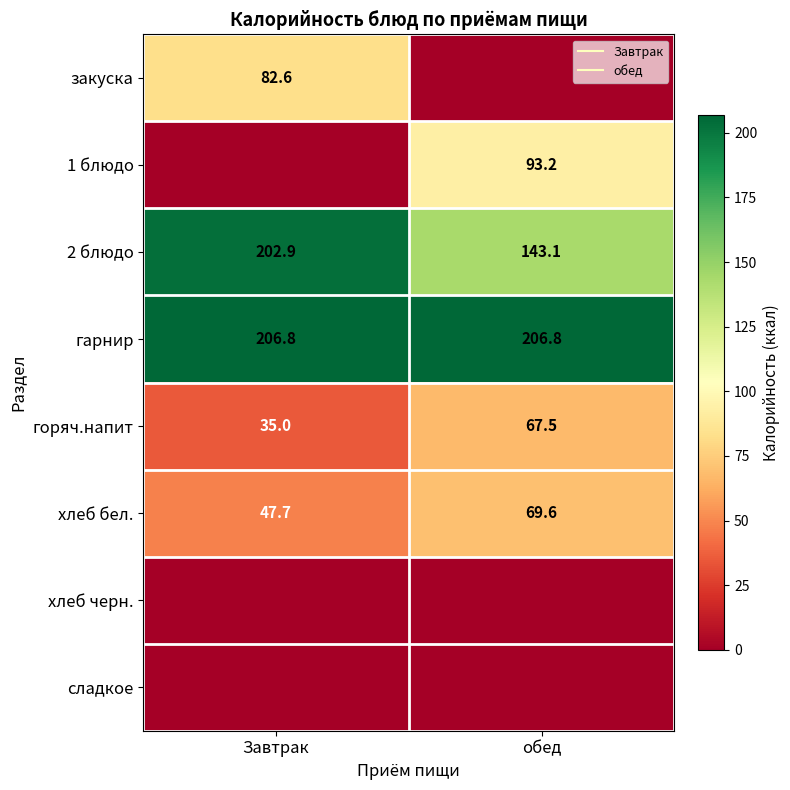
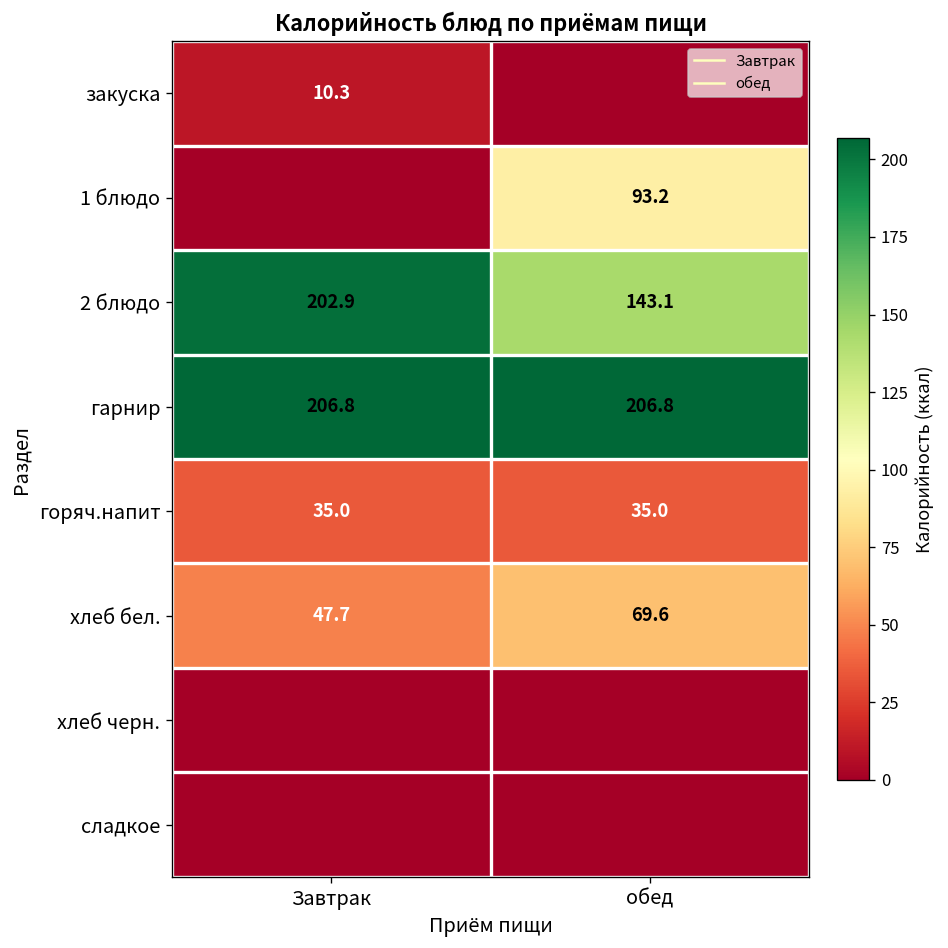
закуска, Завтрак: 82.6 -> 10.3
горяч.напит, обед: 67.5 -> 35.0
